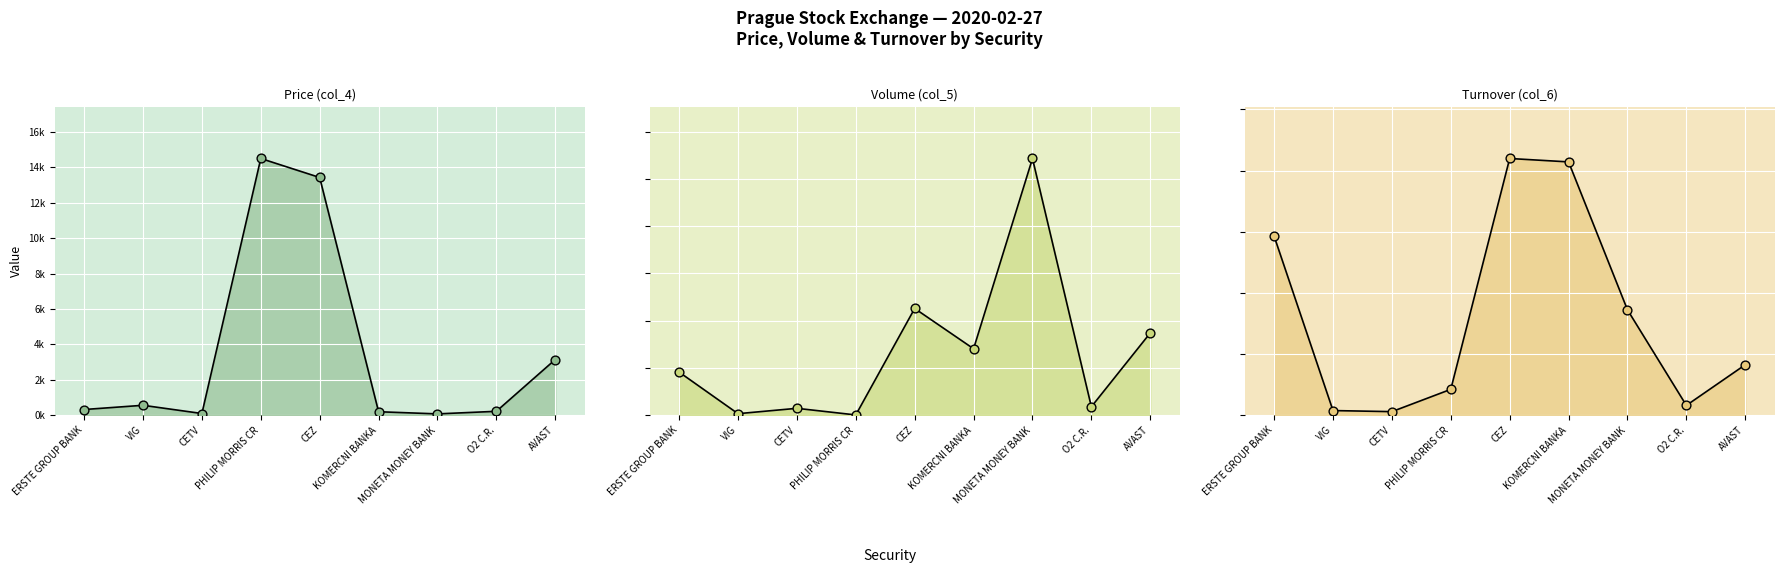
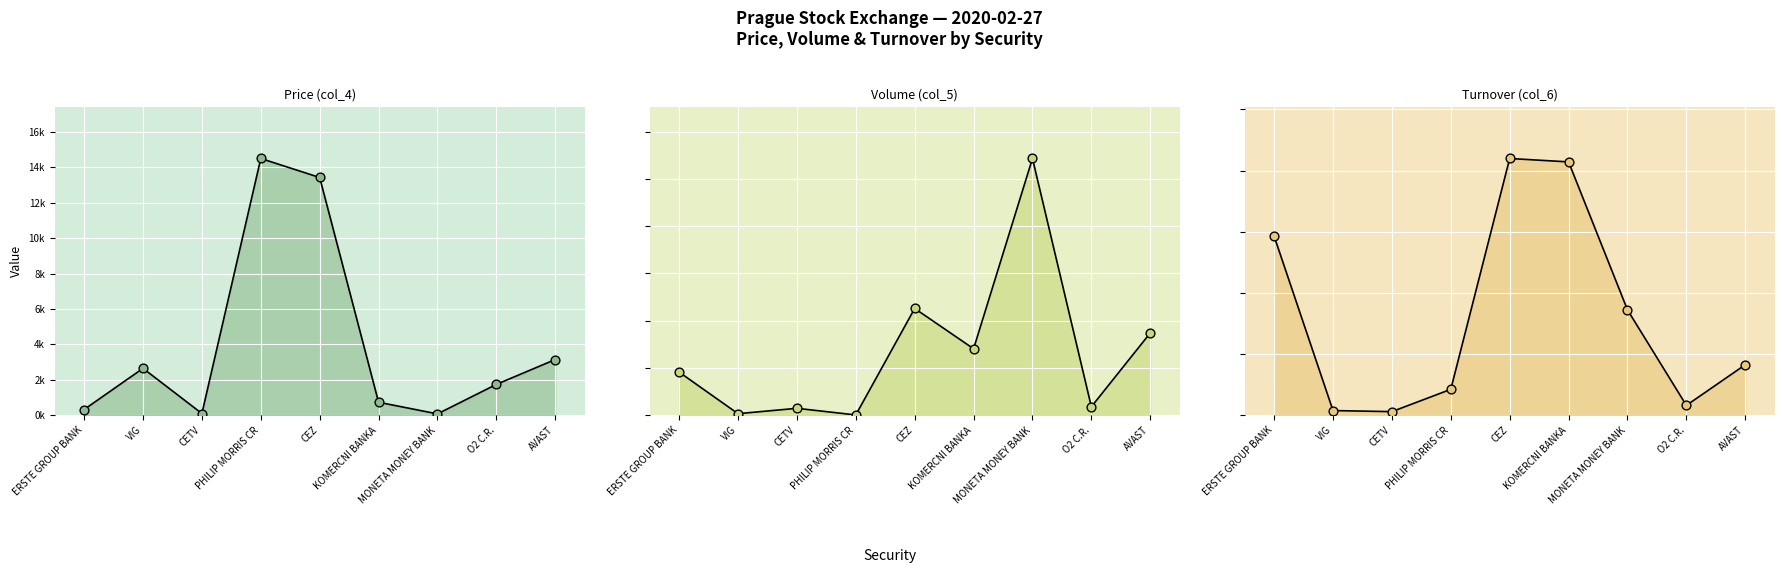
Price (col_4), VIG: 600 -> 2700
Price (col_4), KOMERCNI BANKA: 200 -> 700
Price (col_4), O2 C.R.: 200 -> 1700
